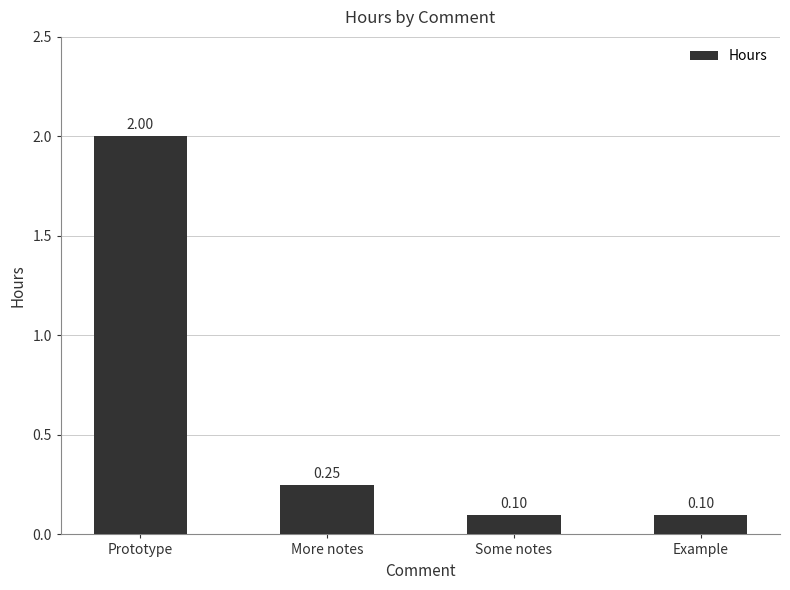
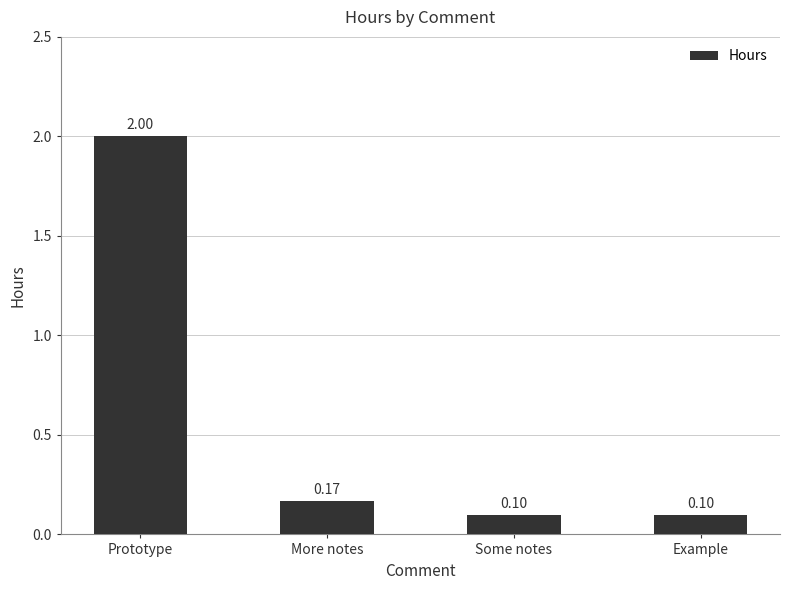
More notes: 0.25 -> 0.17
